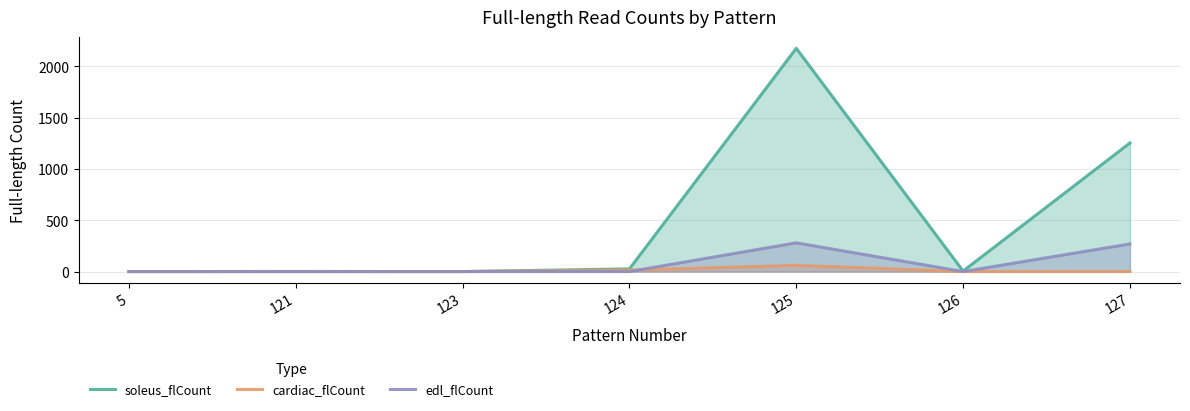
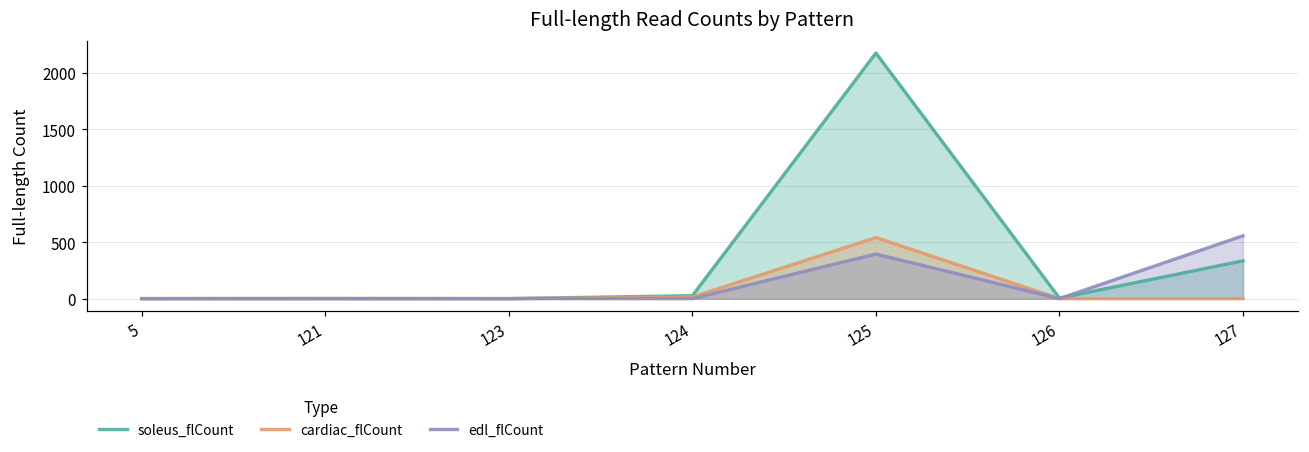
cardiac_flCount, 125: 60 -> 540
edl_flCount, 125: 280 -> 400
soleus_flCount, 127: 1250 -> 340
edl_flCount, 127: 270 -> 560
